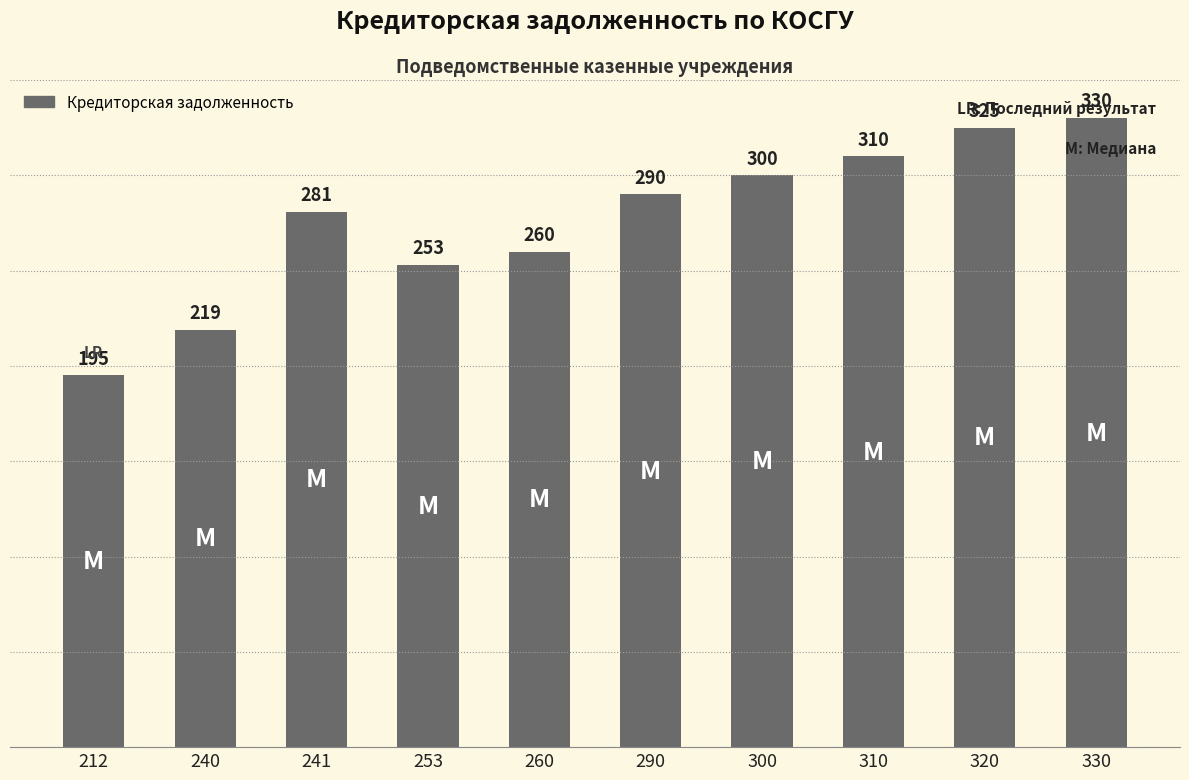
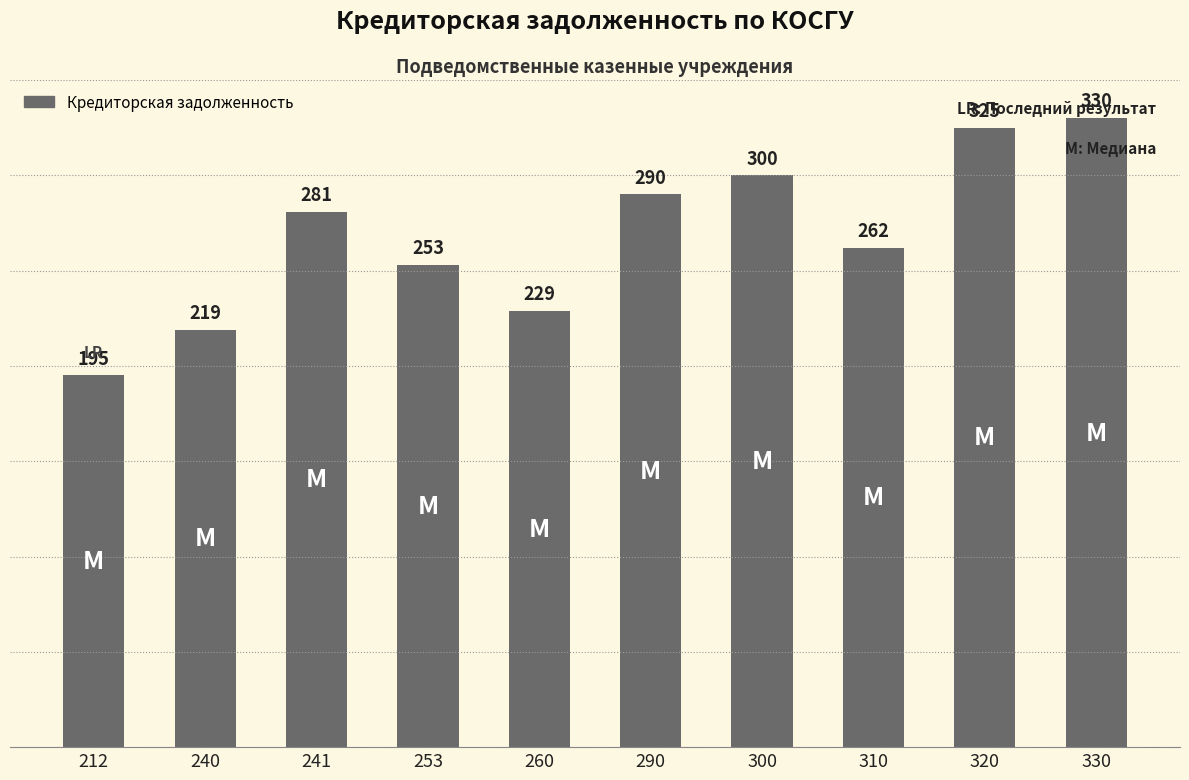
260: 260 -> 229
310: 310 -> 262
